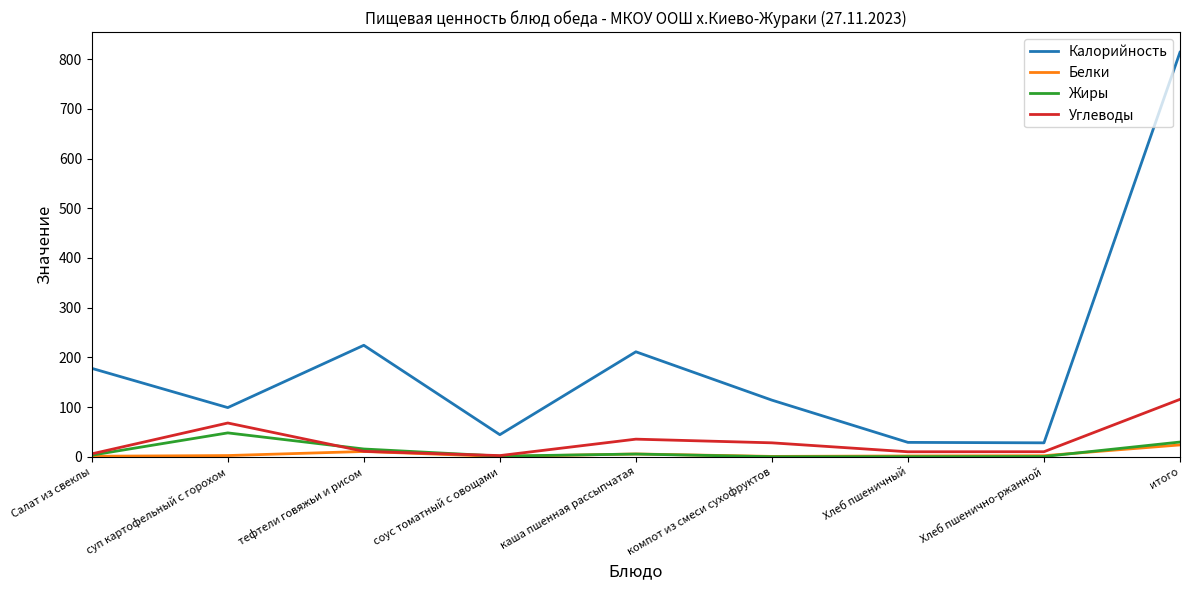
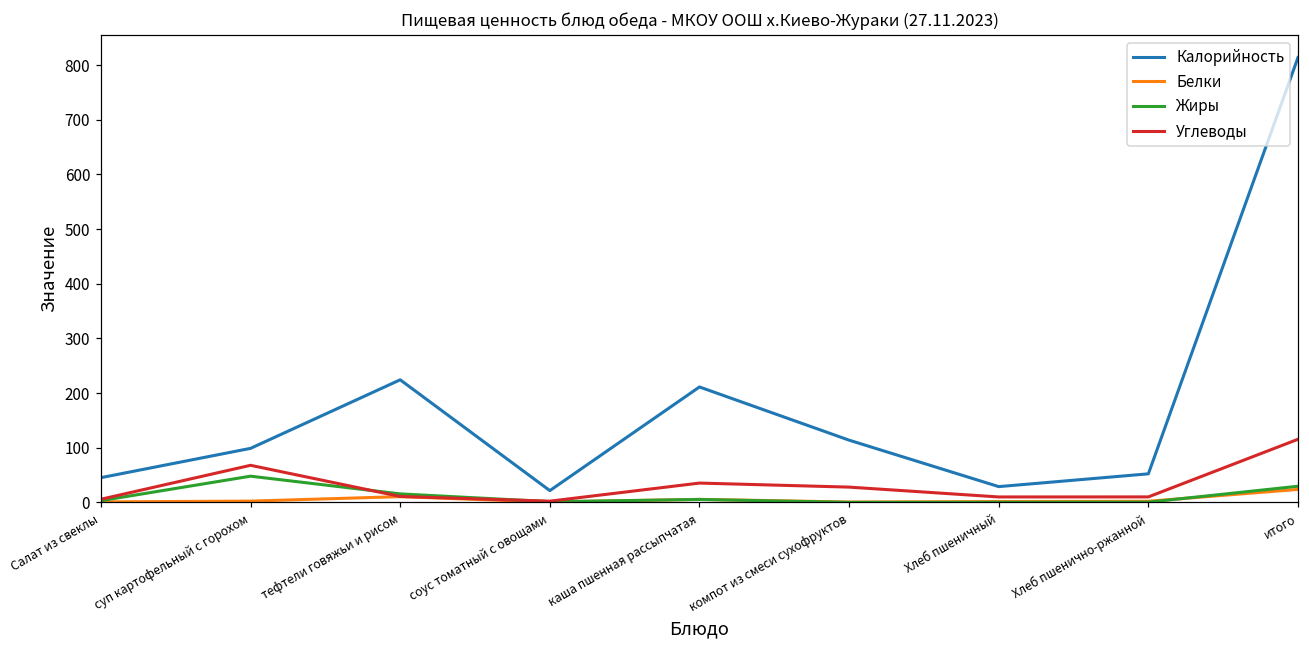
Калорийность, Салат из свеклы: 180 -> 50
Калорийность, соус томатный с овощами: 40 -> 20
Калорийность, Хлеб пшенично-ржанной: 30 -> 50
